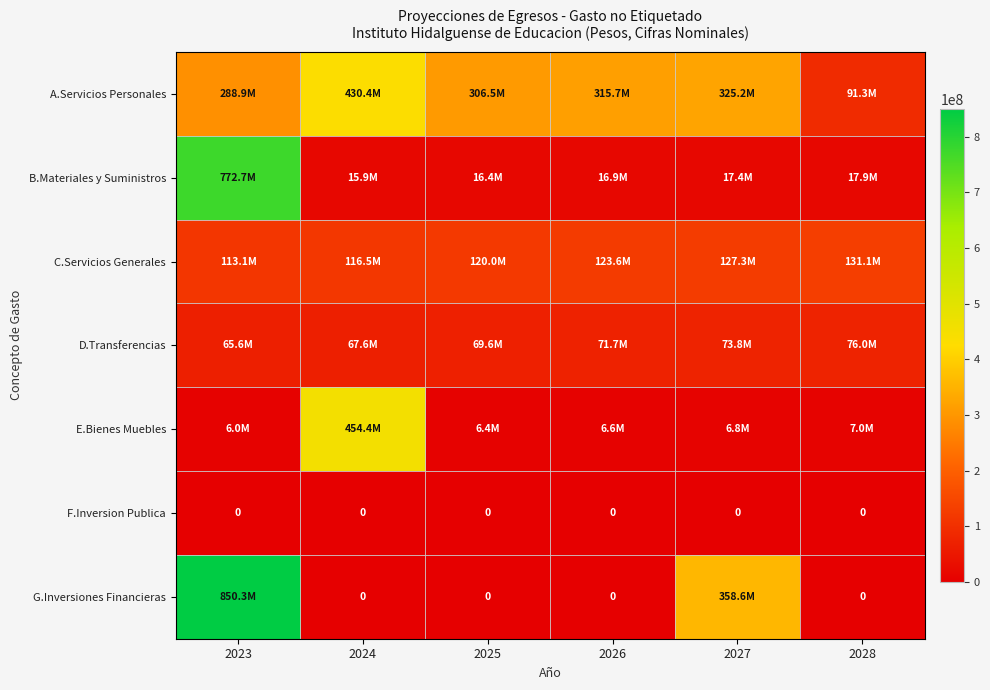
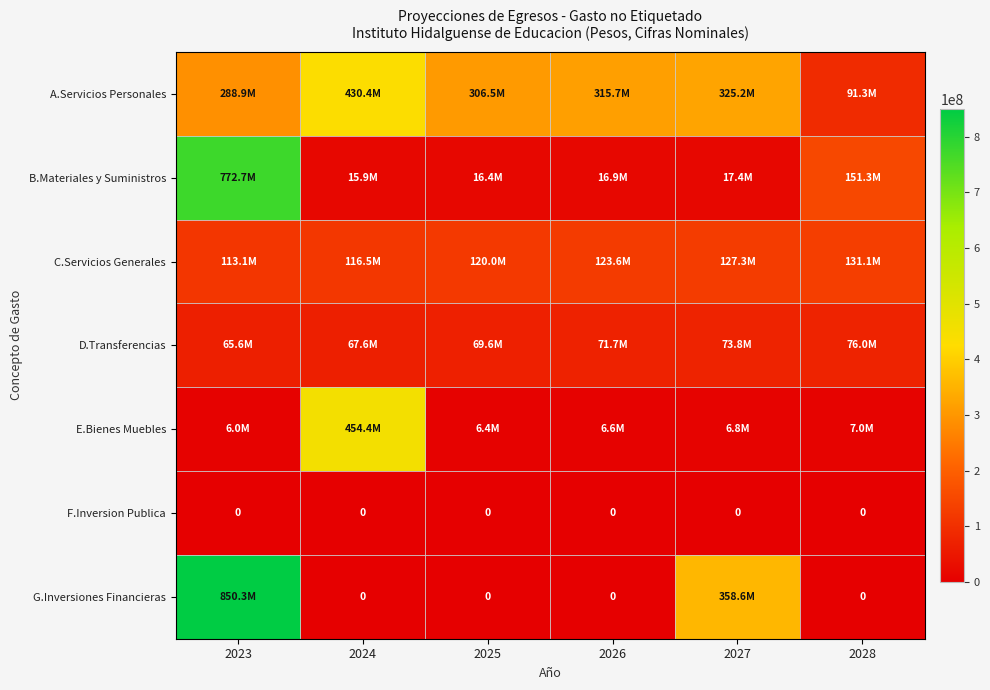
B.Materiales y Suministros, 2028: 17.9M -> 151.3M
